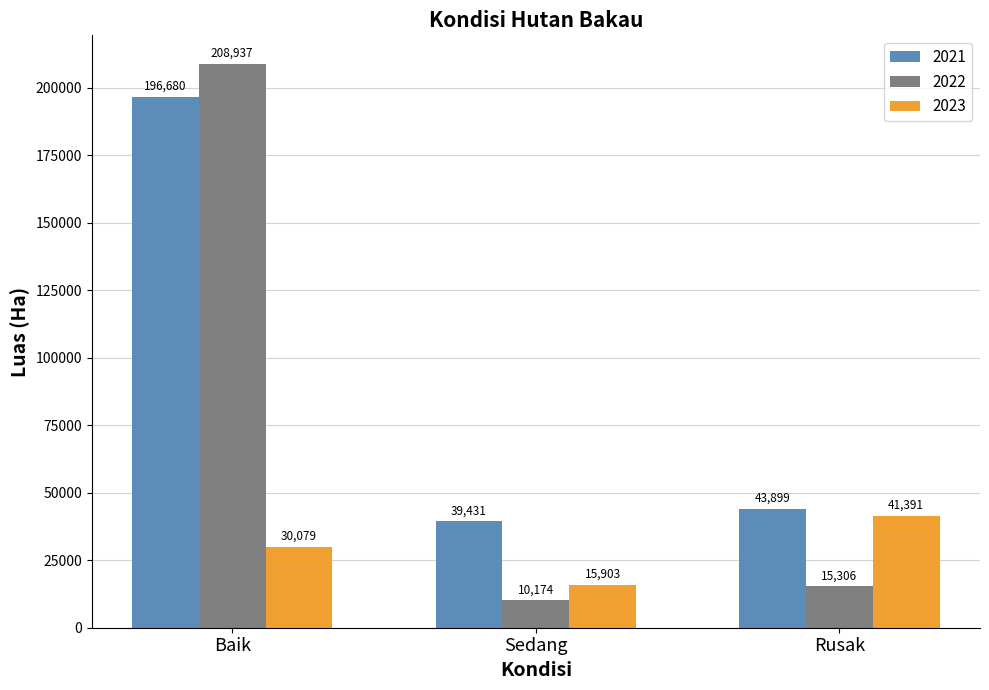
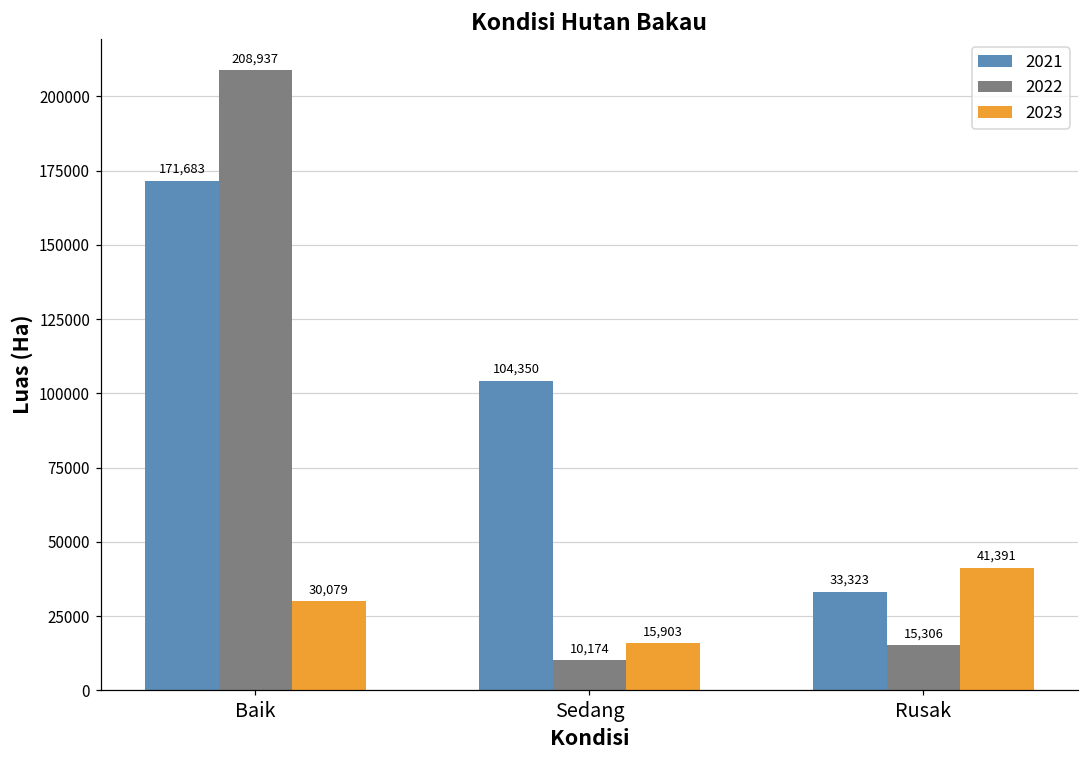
2021, Baik: 196,680 -> 171,683
2021, Sedang: 39,431 -> 104,350
2021, Rusak: 43,899 -> 33,323
